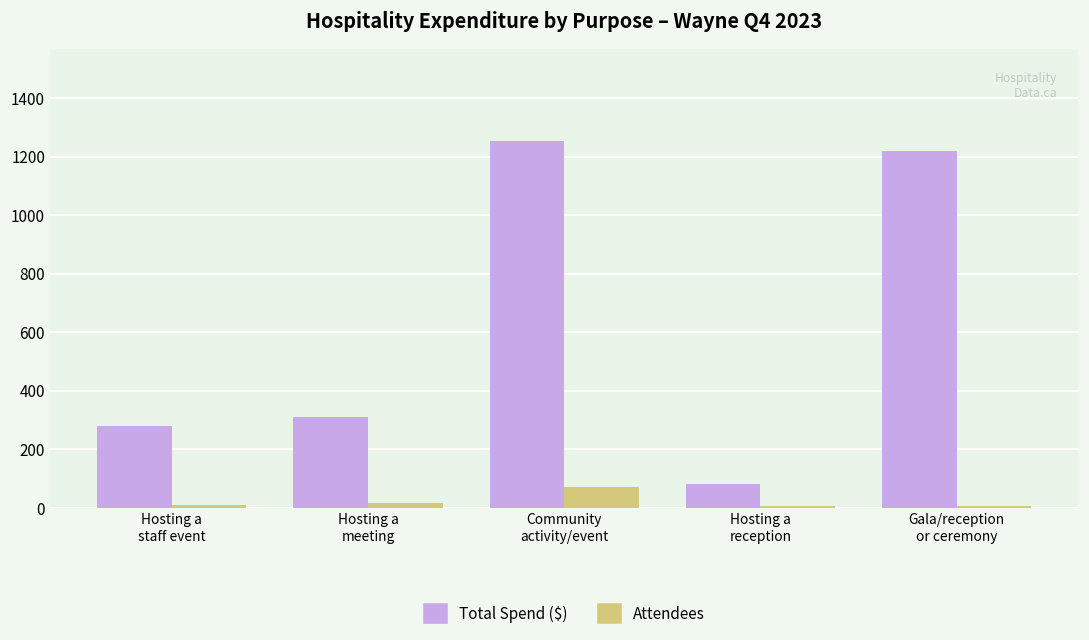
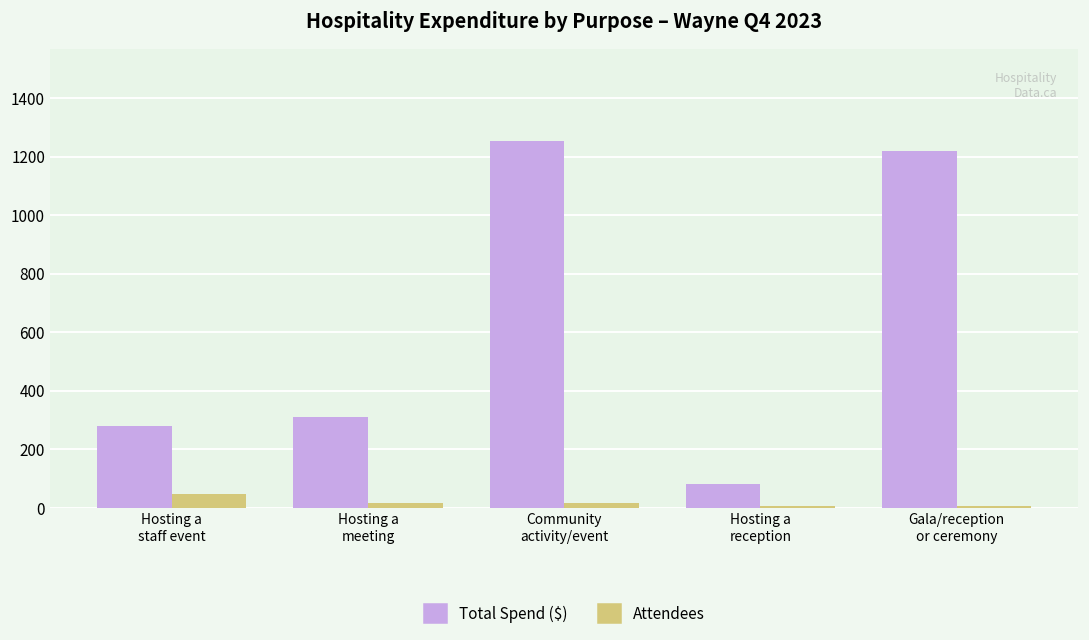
Attendees, Hosting a staff event: 10 -> 50
Attendees, Community activity/event: 70 -> 20
